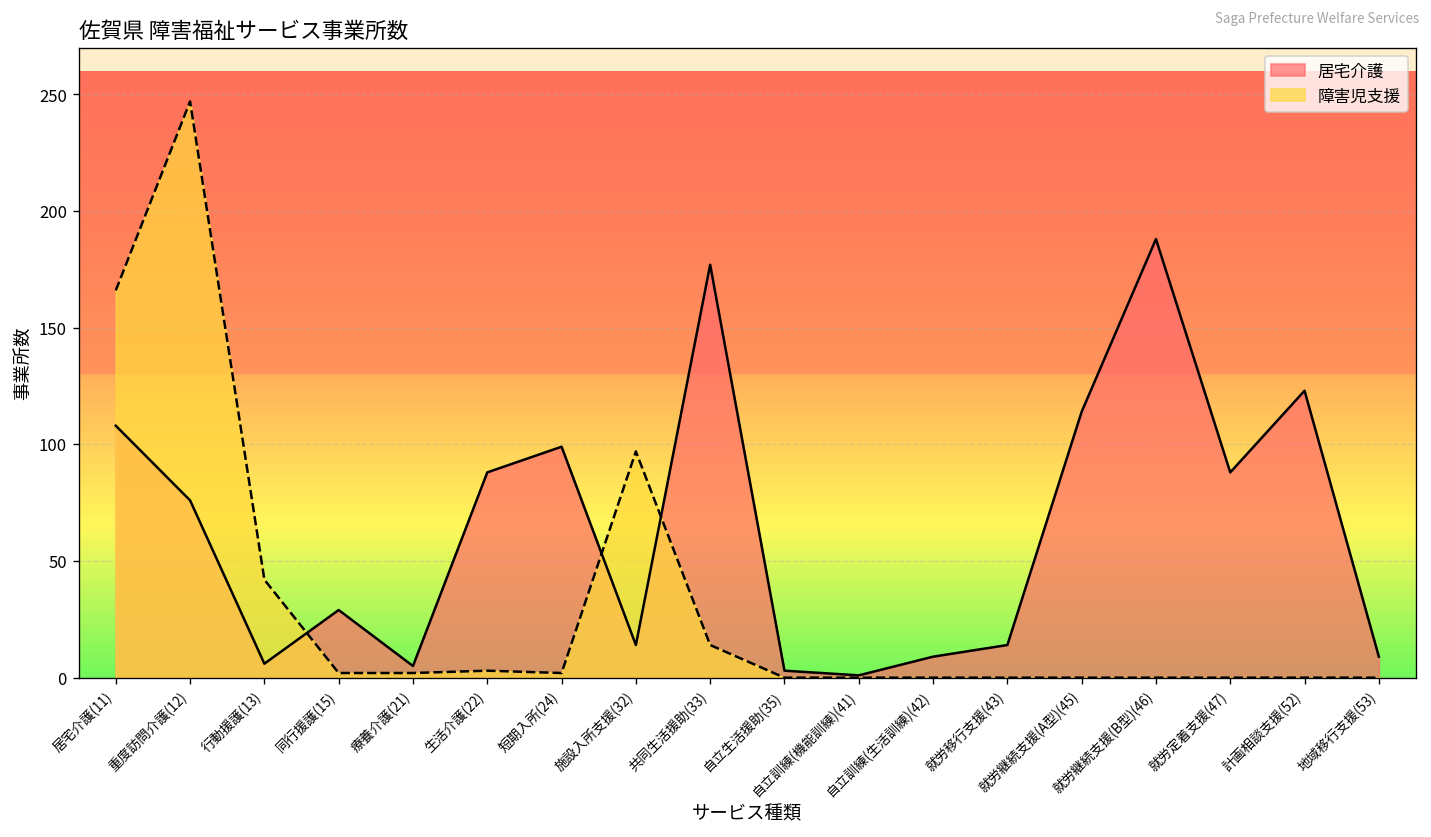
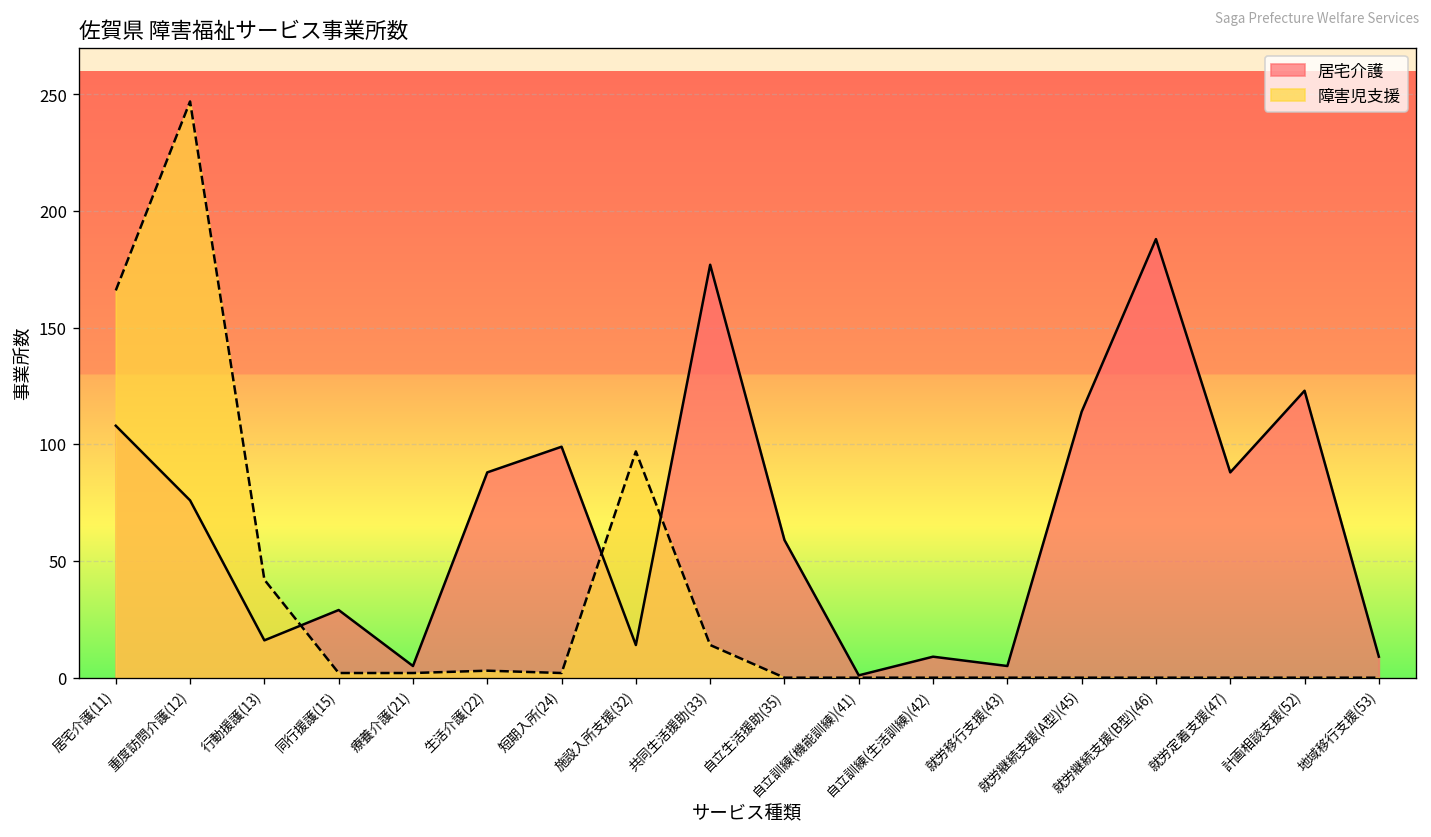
居宅介護, 行動援護(13): 6 -> 16
居宅介護, 自立生活援助(35): 3 -> 59
居宅介護, 就労移行支援(43): 14 -> 5
